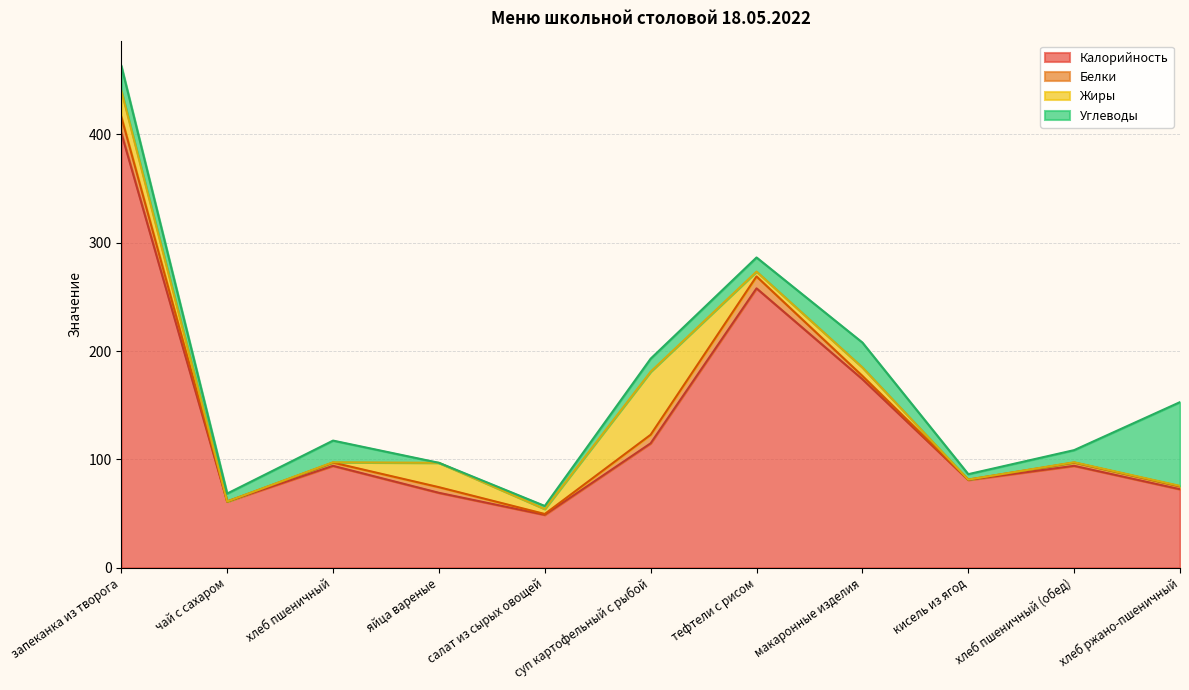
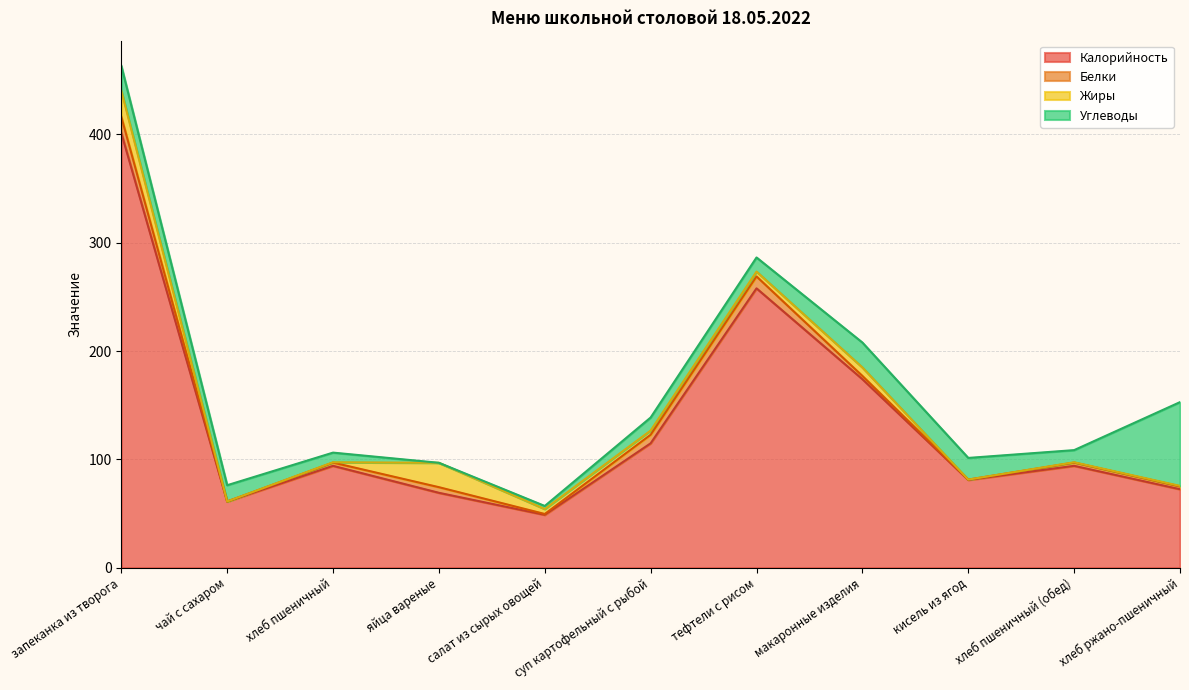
Углеводы, чай с сахаром: 7 -> 15
Углеводы, хлеб пшеничный: 20 -> 9
Жиры, суп картофельный с рыбой: 58 -> 4
Углеводы, кисель из ягод: 5 -> 20
